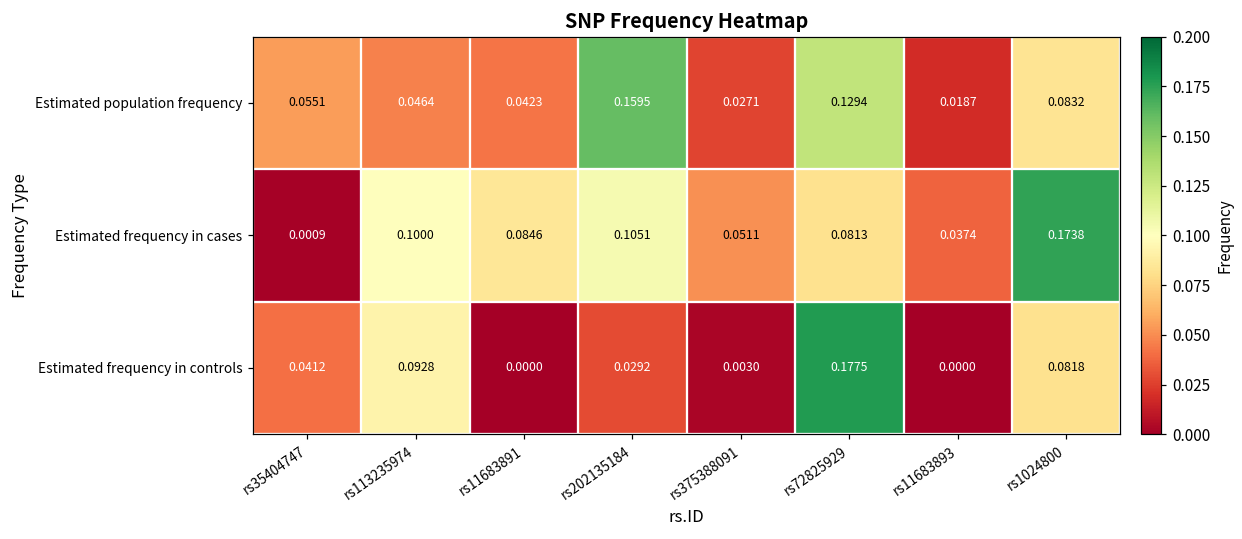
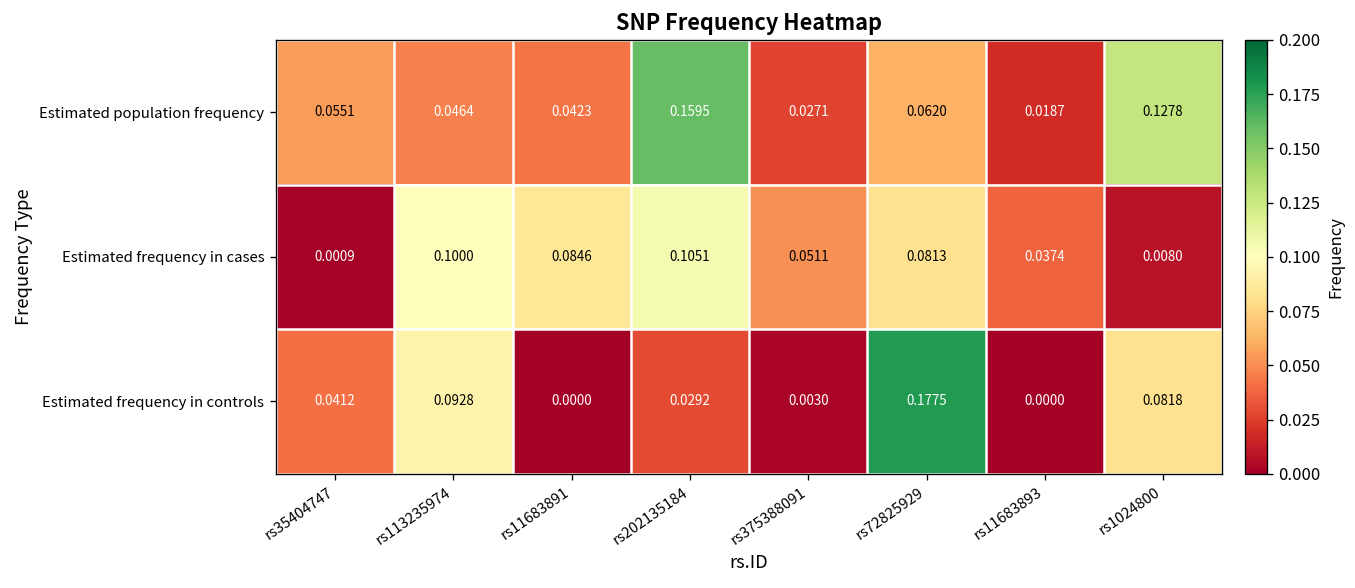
Estimated population frequency, rs72825929: 0.1294 -> 0.0620
Estimated population frequency, rs1024800: 0.0832 -> 0.1278
Estimated frequency in cases, rs1024800: 0.1738 -> 0.0080
